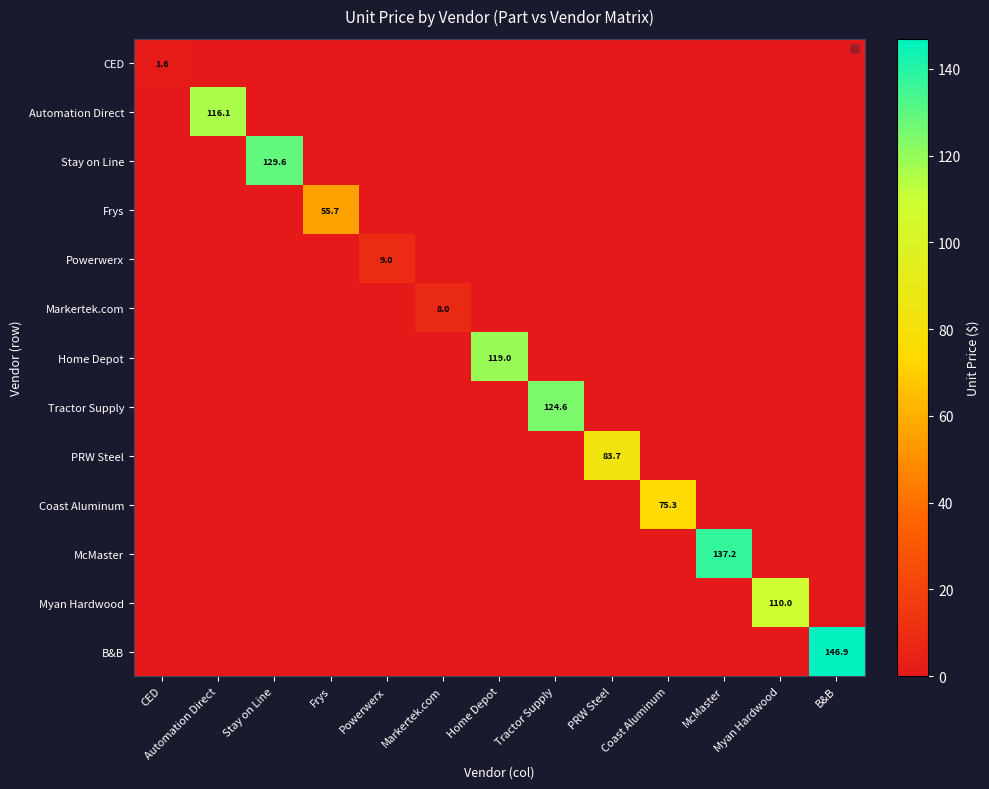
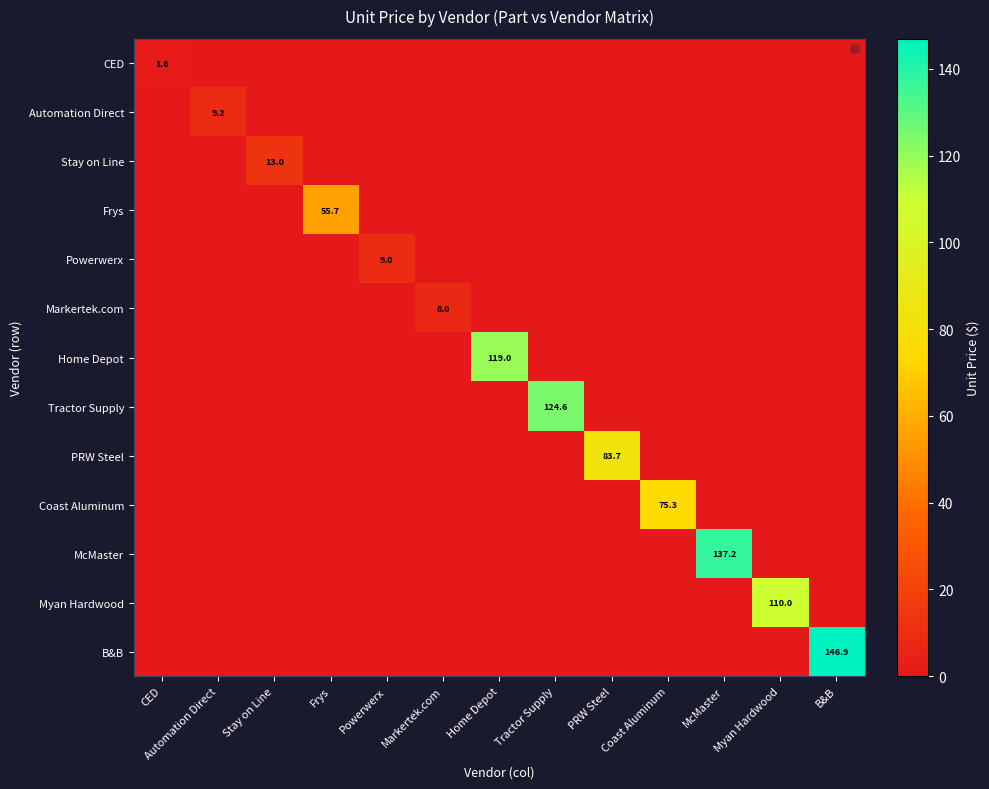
Automation Direct, Automation Direct: 116.1 -> 9.2
Stay on Line, Stay on Line: 129.6 -> 13.0
